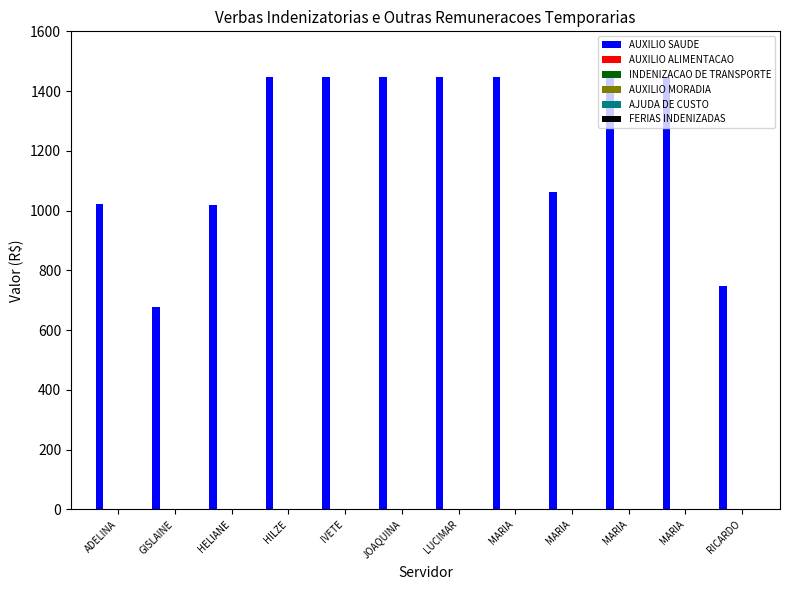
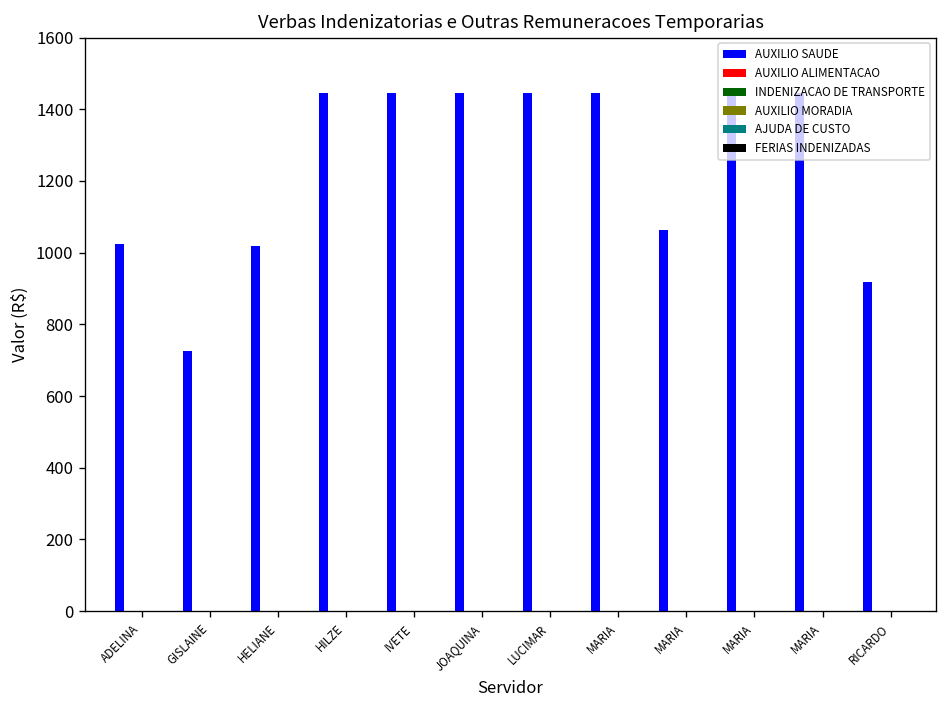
AUXILIO SAUDE, GISLAINE: 680 -> 730
AUXILIO SAUDE, RICARDO: 750 -> 920
